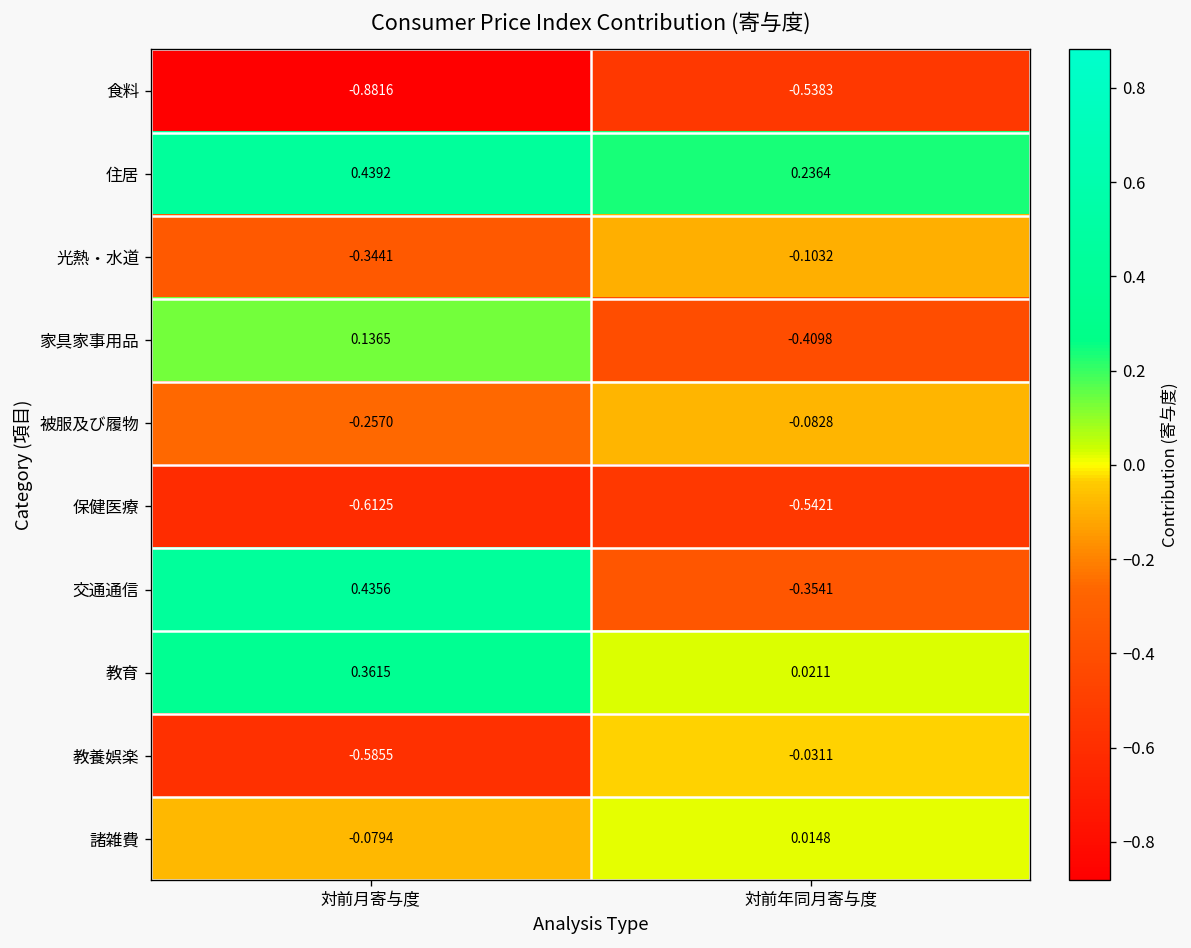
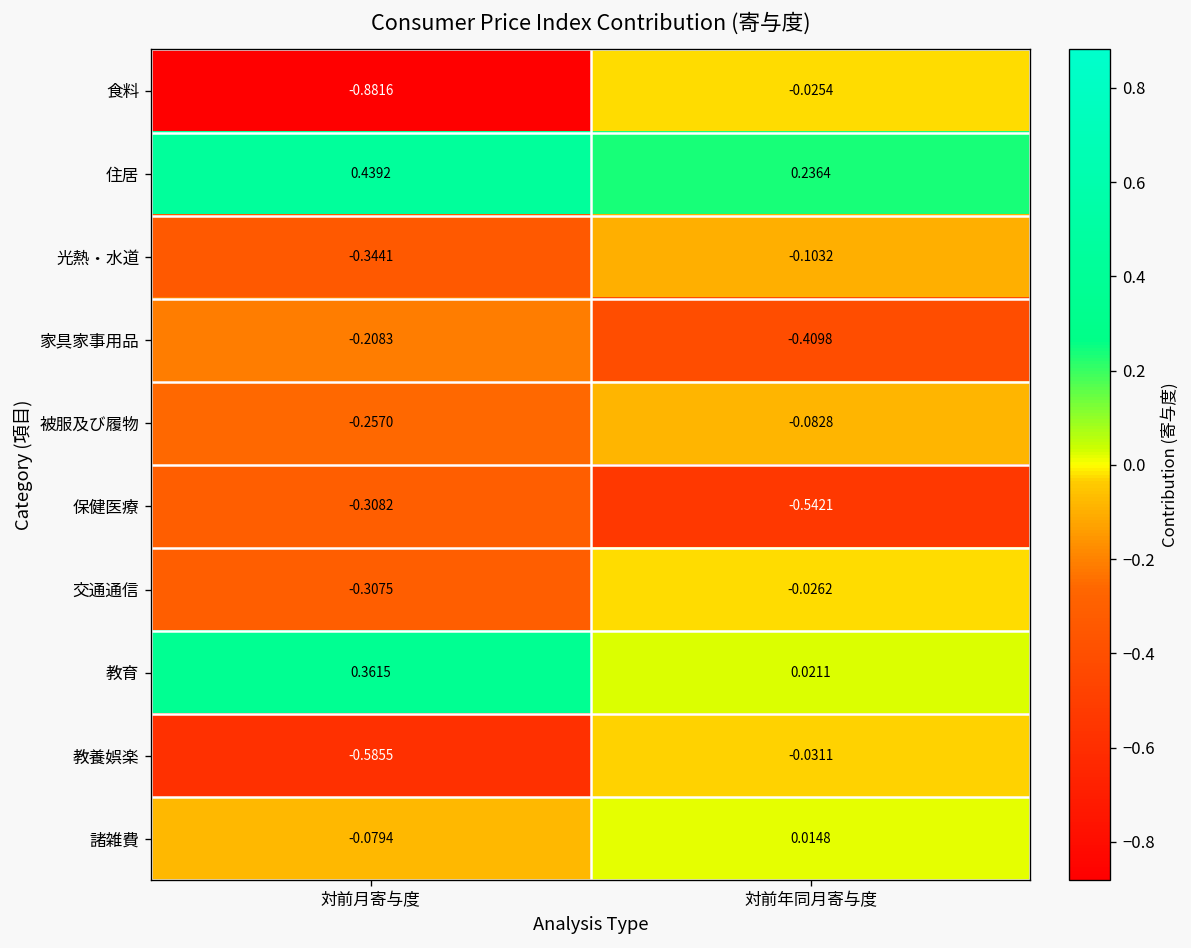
食料, 対前年同月寄与度: -0.5383 -> -0.0254
家具家事用品, 対前月寄与度: 0.1365 -> -0.2083
保健医療, 対前月寄与度: -0.6125 -> -0.3082
交通通信, 対前月寄与度: 0.4356 -> -0.3075
交通通信, 対前年同月寄与度: -0.3541 -> -0.0262
